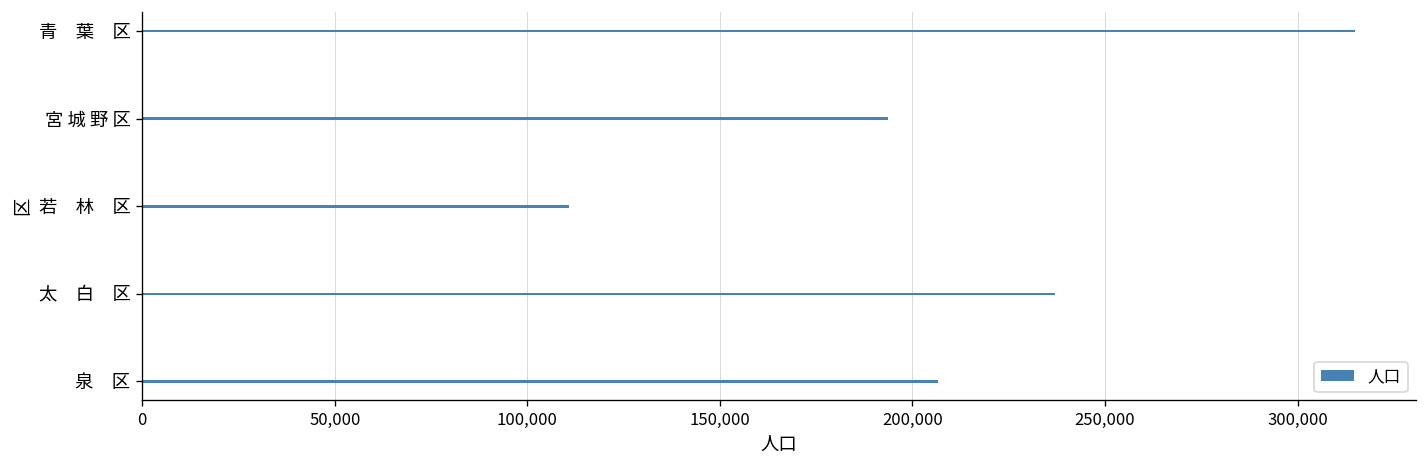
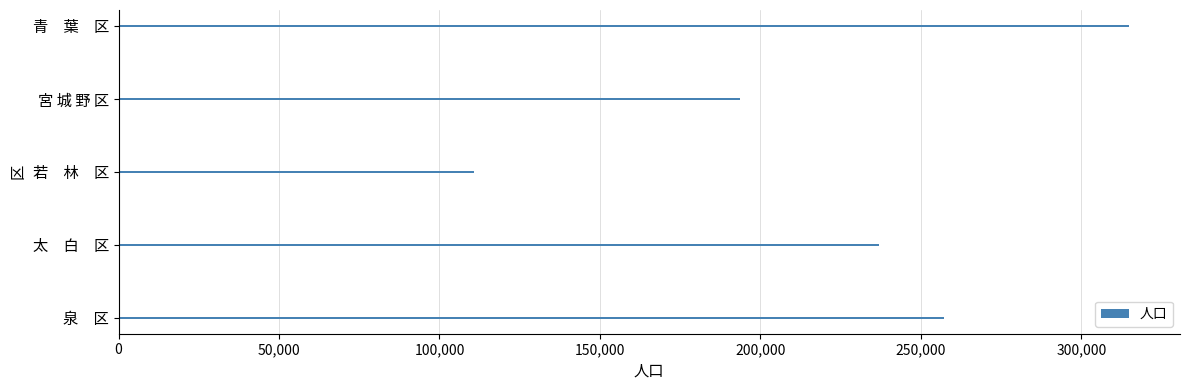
泉 区: 207,000 -> 257,000
